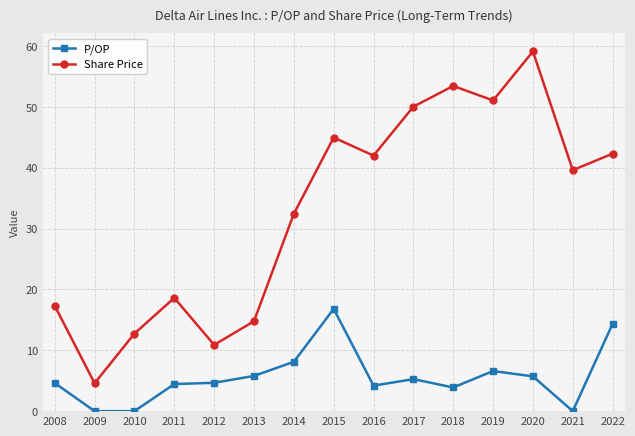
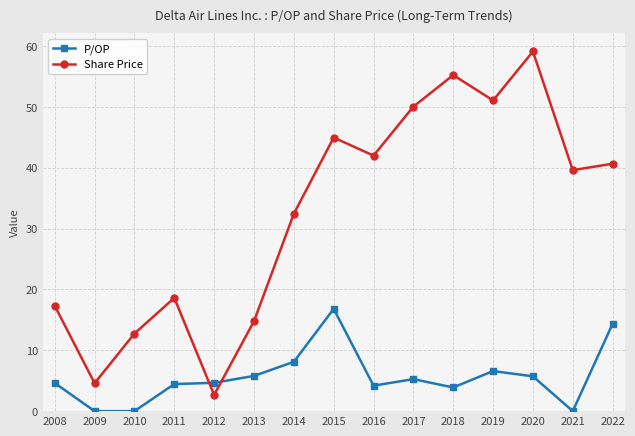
Share Price, 2012: 11 -> 3
Share Price, 2018: 53 -> 55
Share Price, 2022: 42 -> 41
